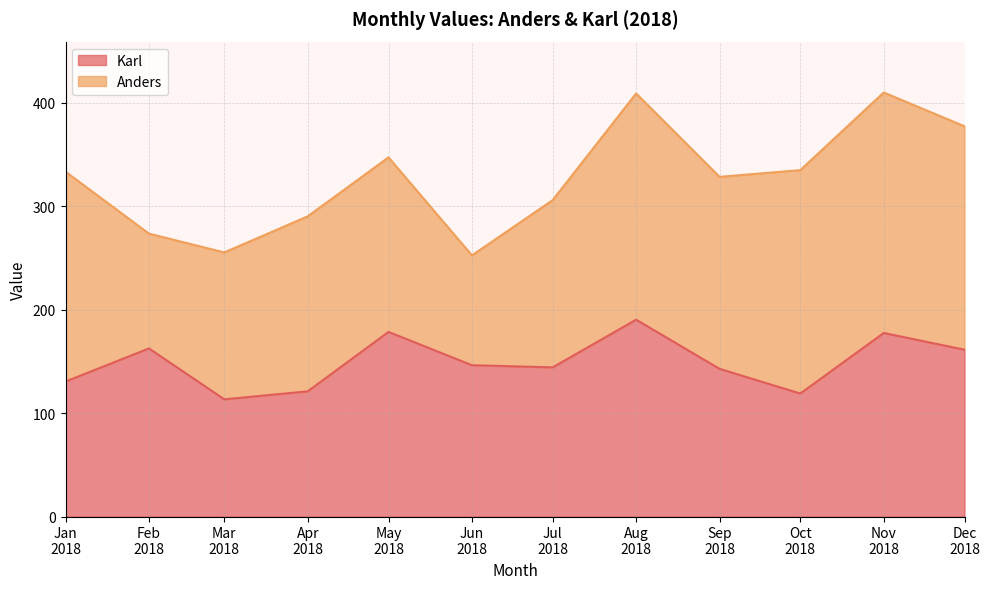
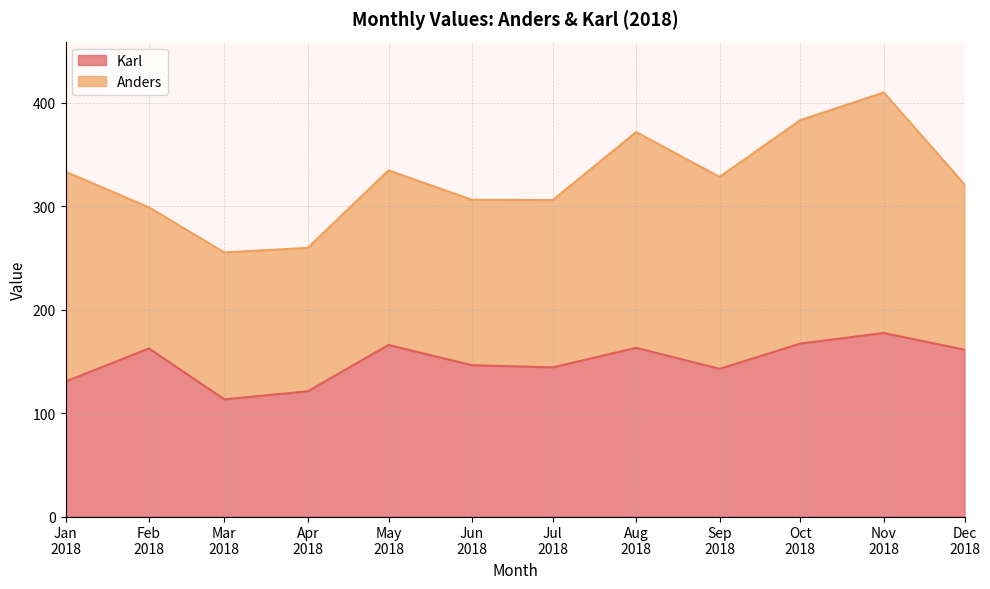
Anders, Feb 2018: 111 -> 136
Anders, Apr 2018: 169 -> 139
Karl, May 2018: 179 -> 166
Anders, Jun 2018: 106 -> 160
Karl, Aug 2018: 190 -> 163
Anders, Aug 2018: 219 -> 209
Karl, Oct 2018: 119 -> 167
Anders, Dec 2018: 216 -> 160
